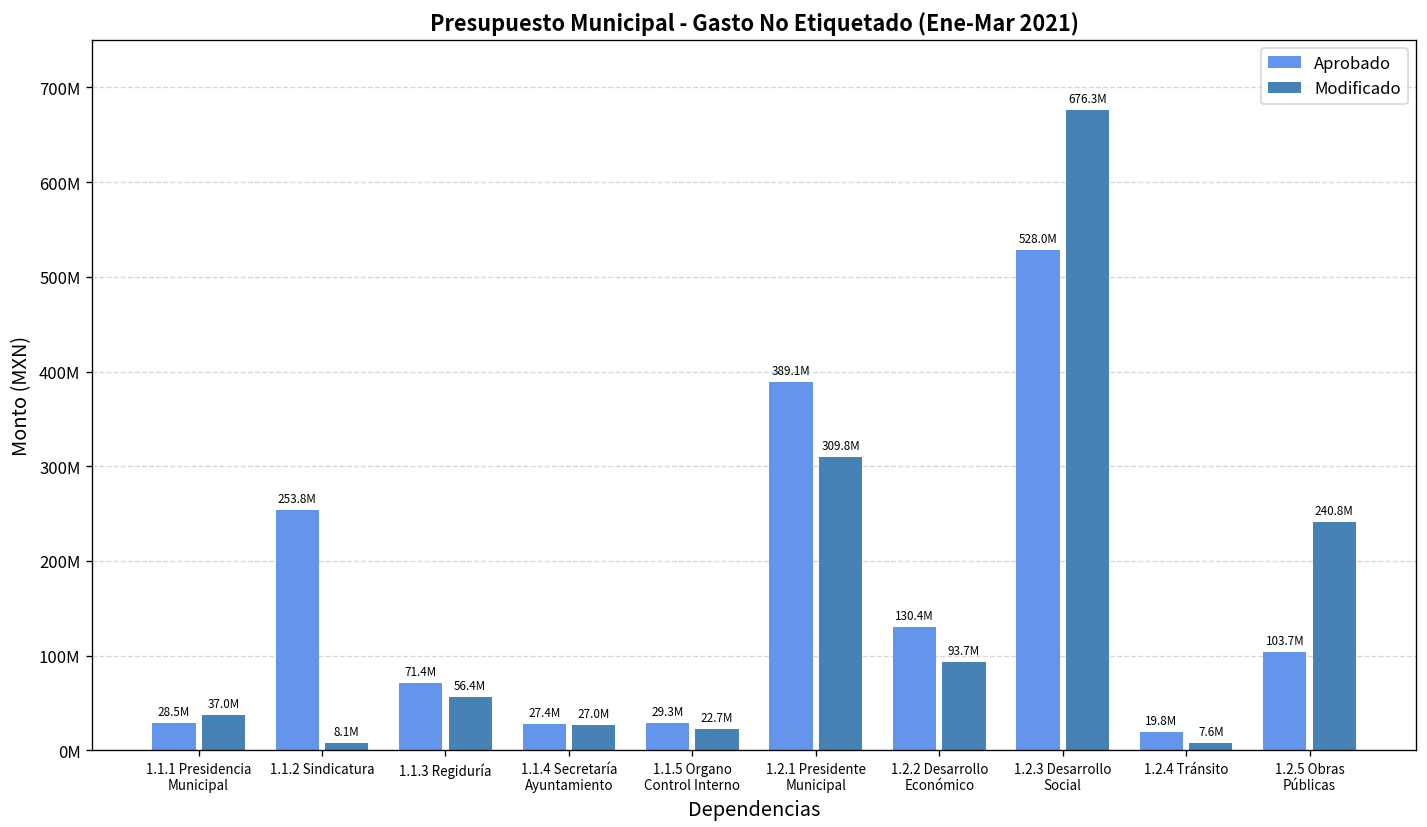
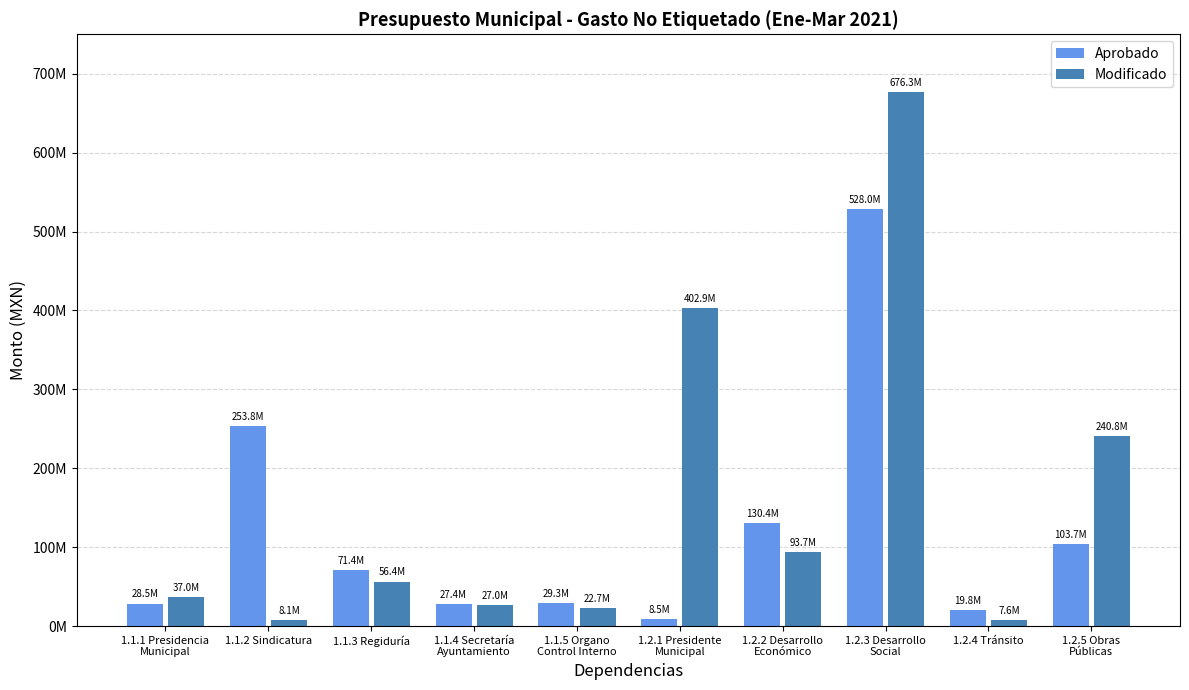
Aprobado, 1.2.1 Presidente Municipal: 389.1M -> 8.5M
Modificado, 1.2.1 Presidente Municipal: 309.8M -> 402.9M
